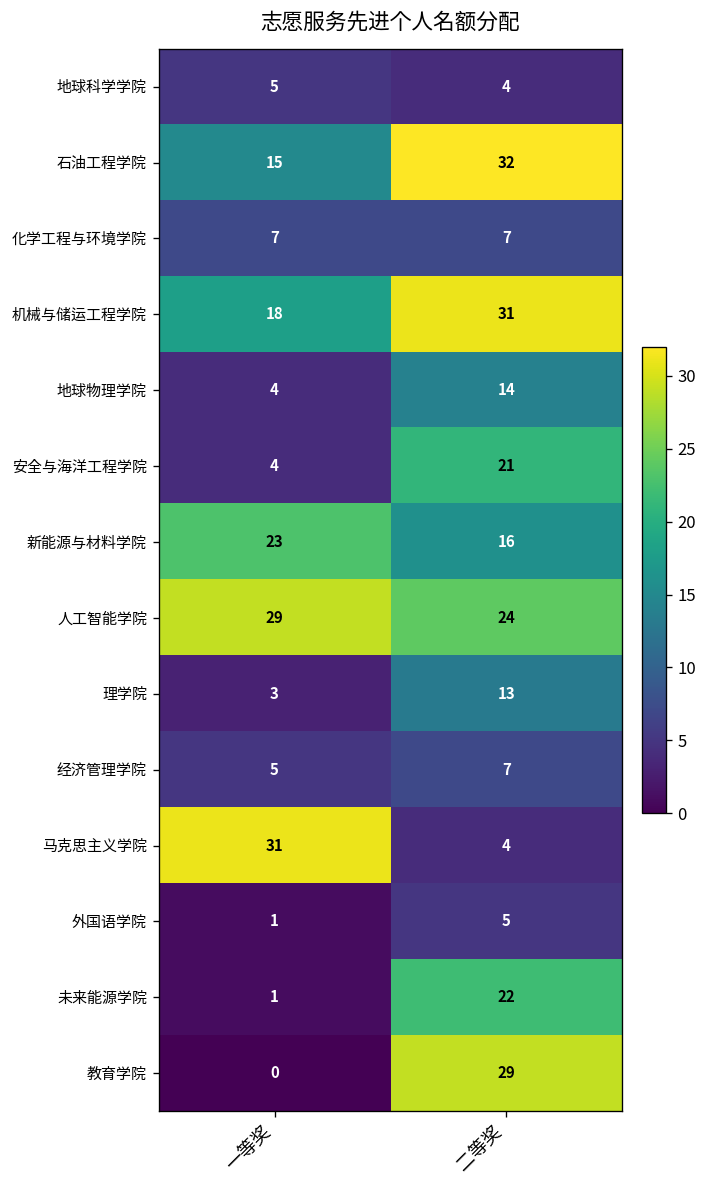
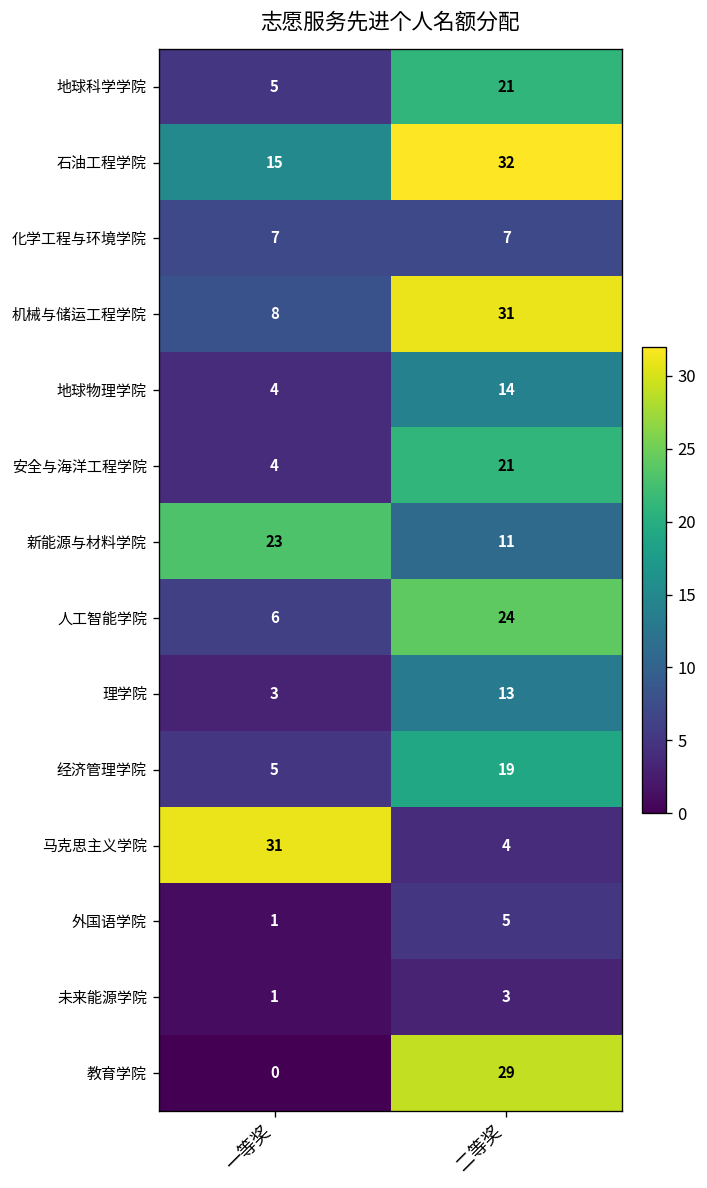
地球科学学院, 二等奖: 4 -> 21
机械与储运工程学院, 一等奖: 18 -> 8
新能源与材料学院, 二等奖: 16 -> 11
人工智能学院, 一等奖: 29 -> 6
经济管理学院, 二等奖: 7 -> 19
未来能源学院, 二等奖: 22 -> 3
